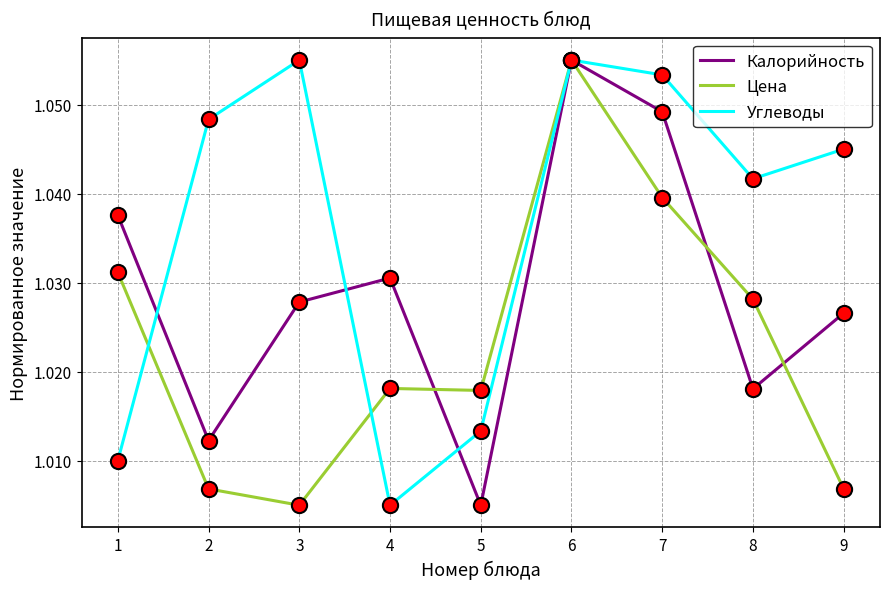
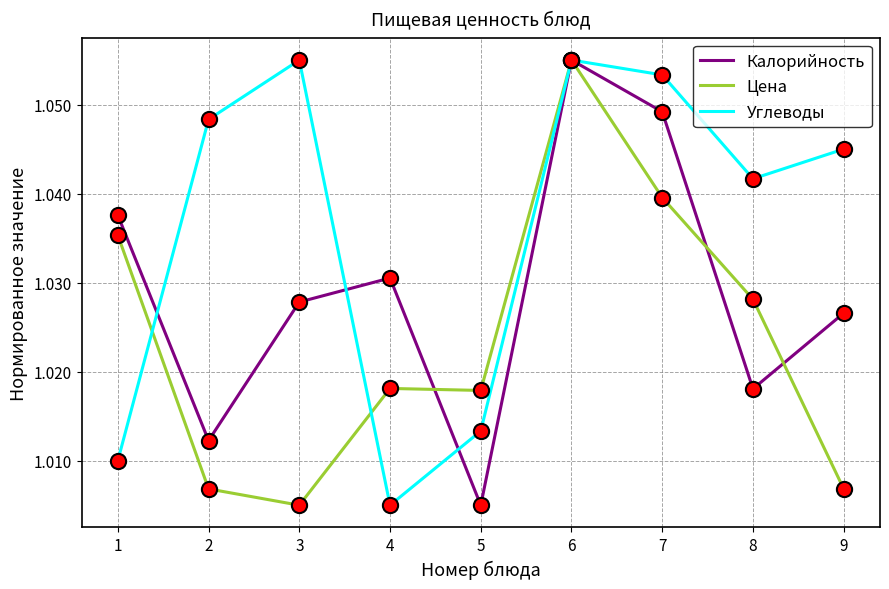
Цена, 1: 1.031 -> 1.035
